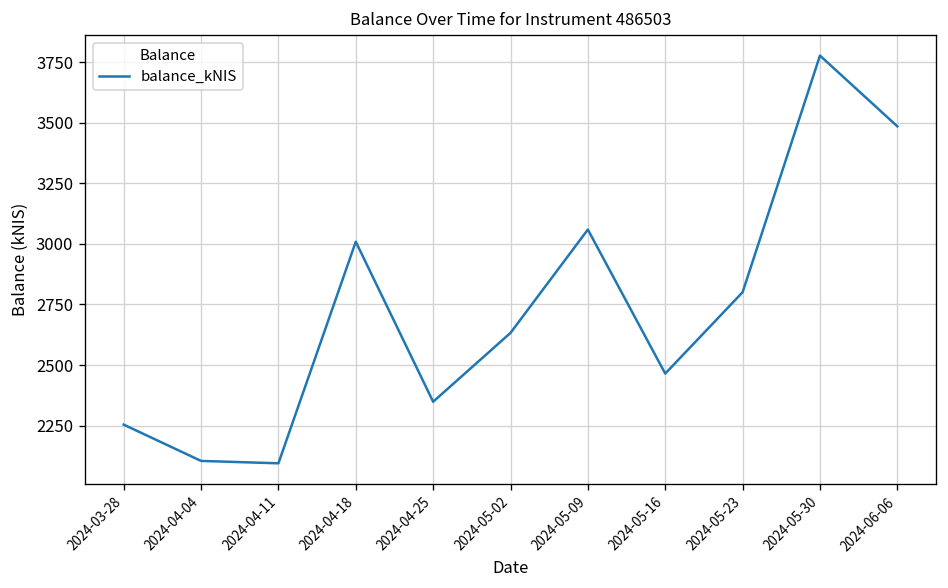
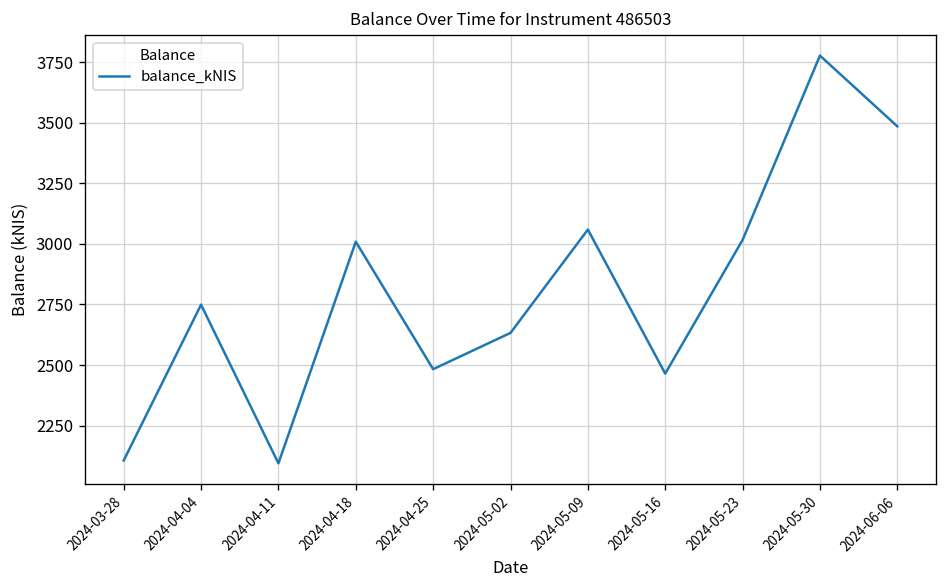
2024-03-28: 2250 -> 2110
2024-04-04: 2100 -> 2750
2024-04-25: 2350 -> 2480
2024-05-23: 2800 -> 3020
